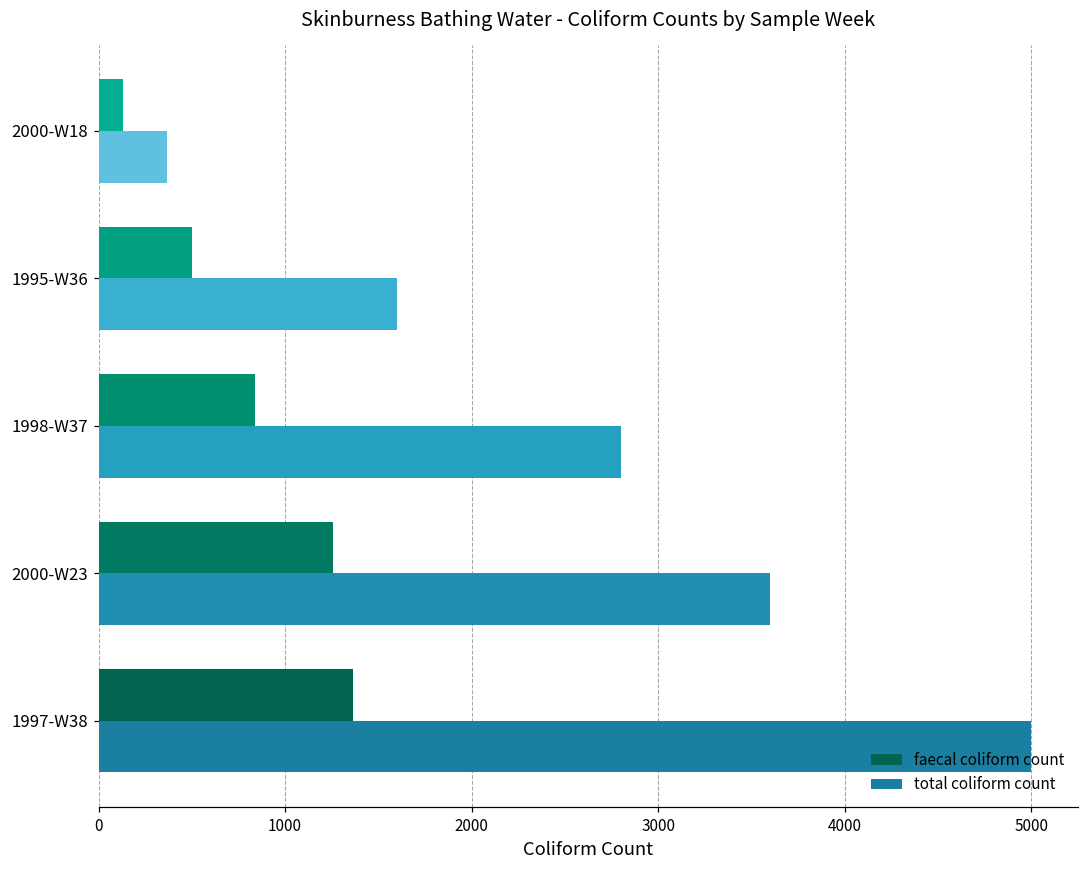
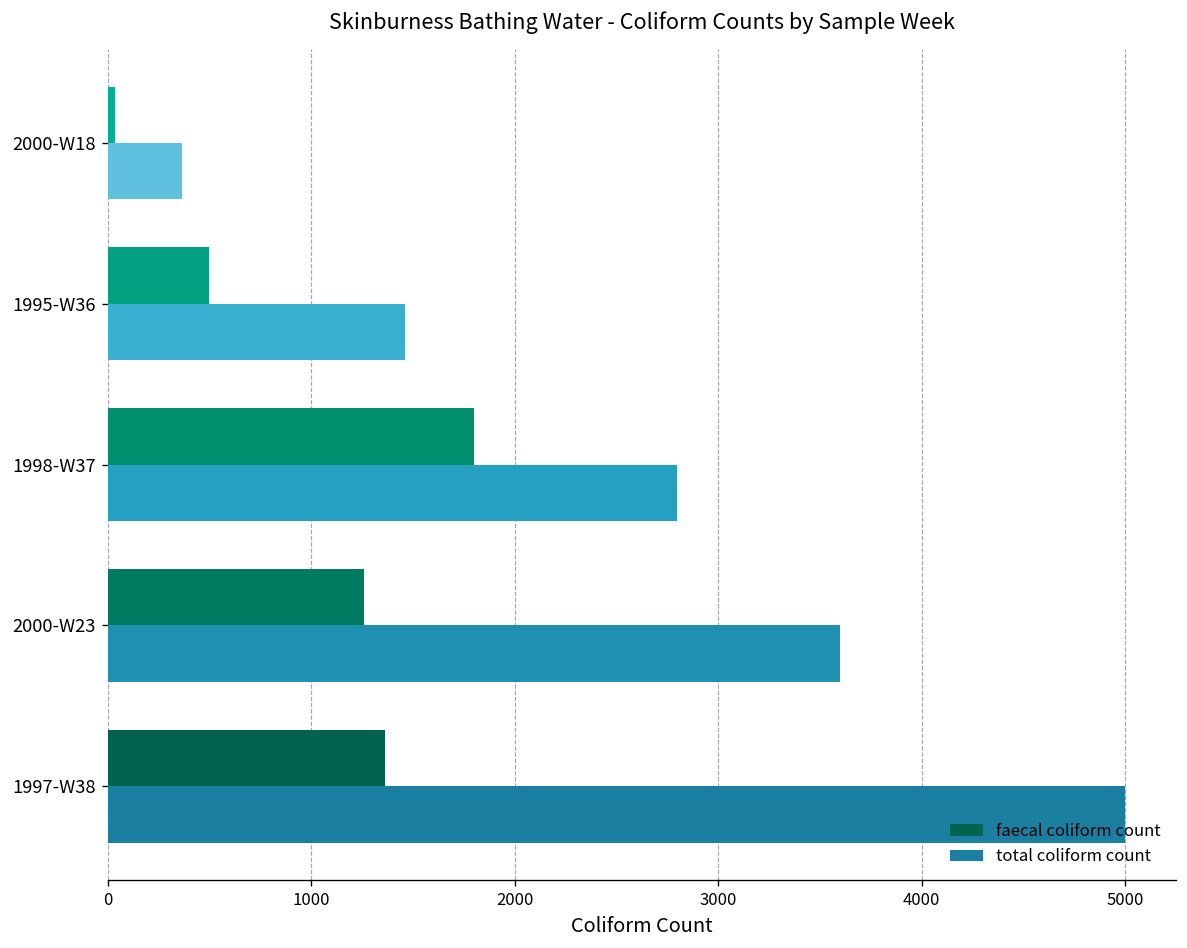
faecal coliform count, 2000-W18: 130 -> 40
total coliform count, 1995-W36: 1600 -> 1460
faecal coliform count, 1998-W37: 840 -> 1800
